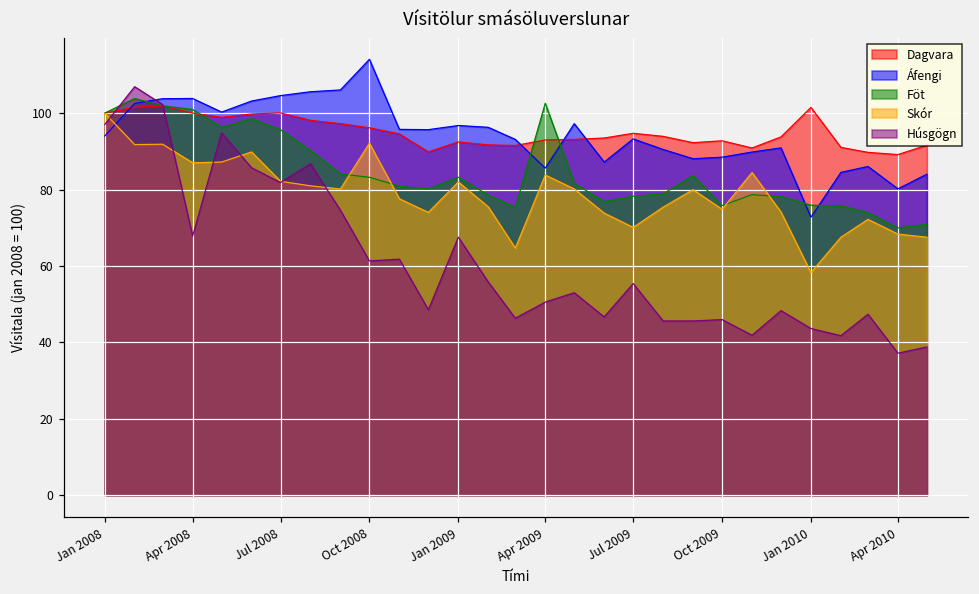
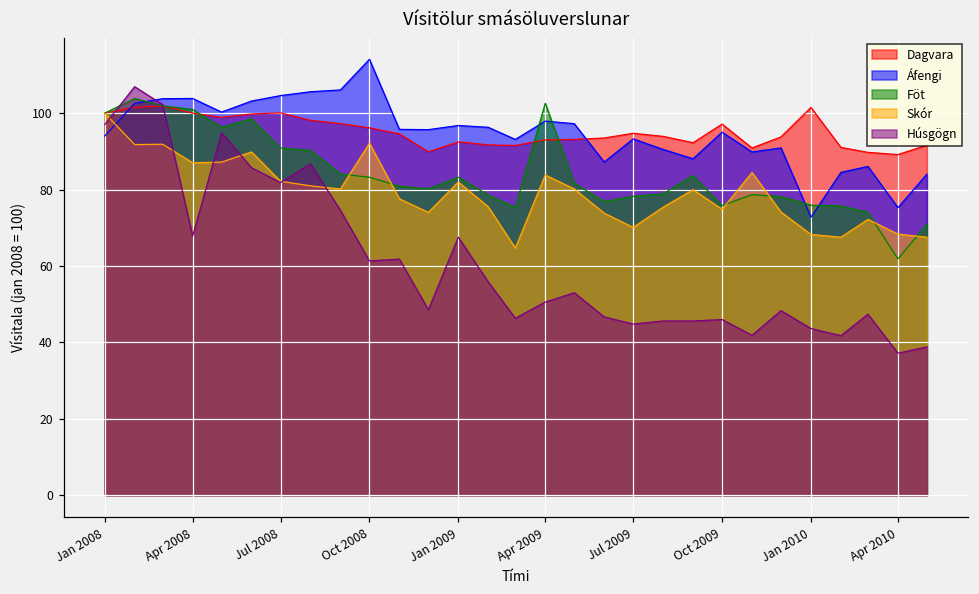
Föt, Jul 2008: 96 -> 91
Áfengi, Apr 2009: 86 -> 98
Húsgögn, Jul 2009: 55 -> 45
Dagvara, Oct 2009: 93 -> 97
Áfengi, Oct 2009: 88 -> 95
Skór, Jan 2010: 58 -> 68
Áfengi, Apr 2010: 80 -> 75
Föt, Apr 2010: 70 -> 62
